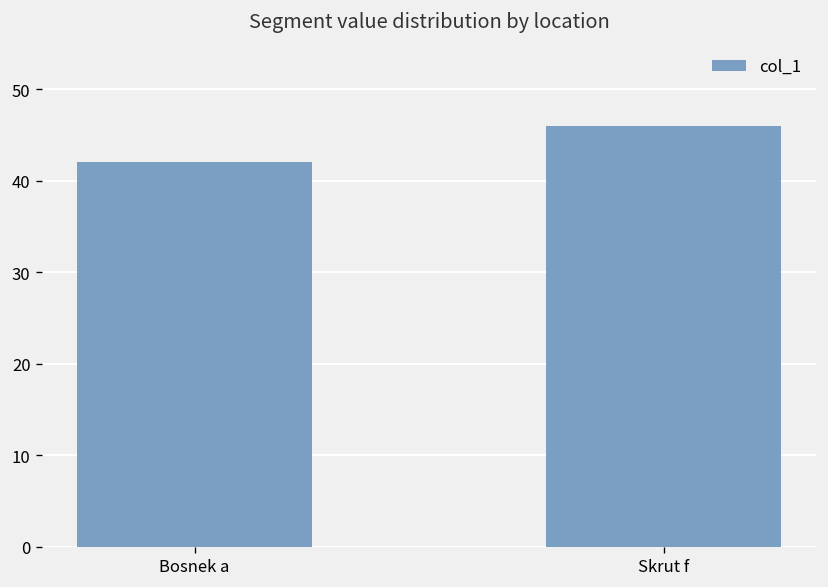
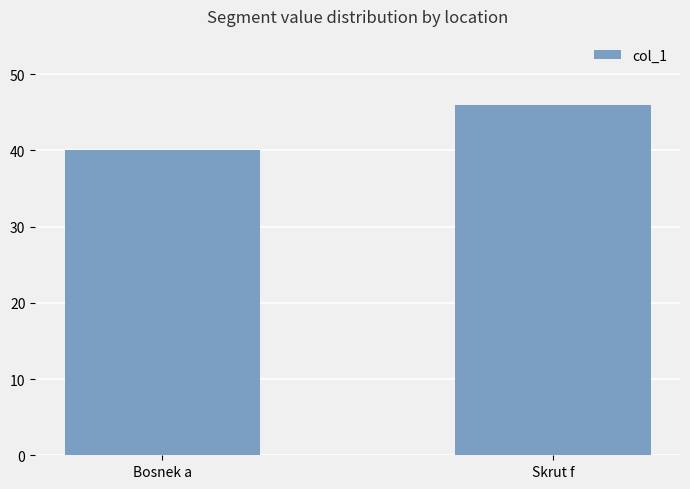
Bosnek a: 42 -> 40
